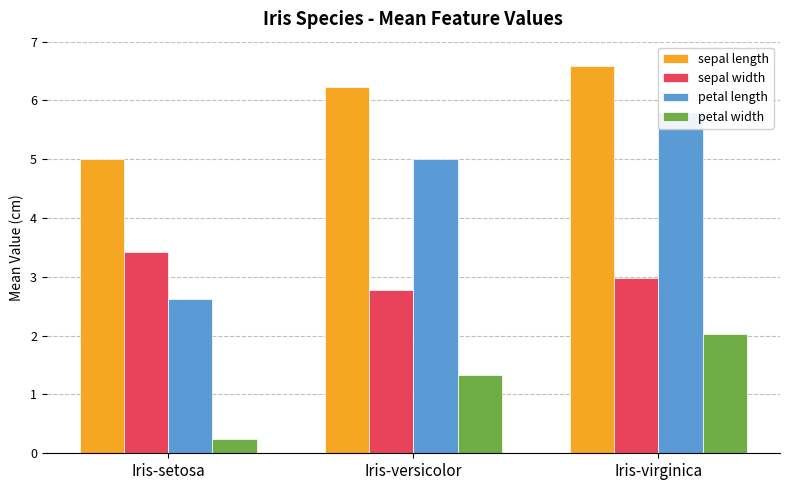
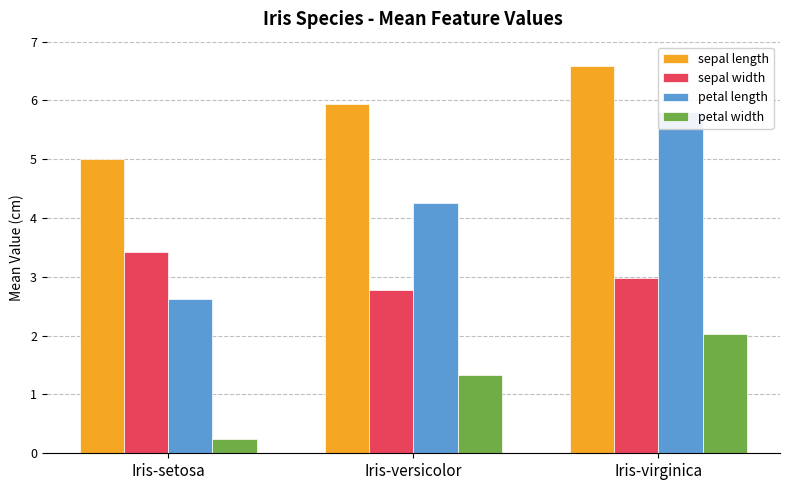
sepal length, Iris-versicolor: 6.2 -> 5.9
petal length, Iris-versicolor: 5.0 -> 4.3
